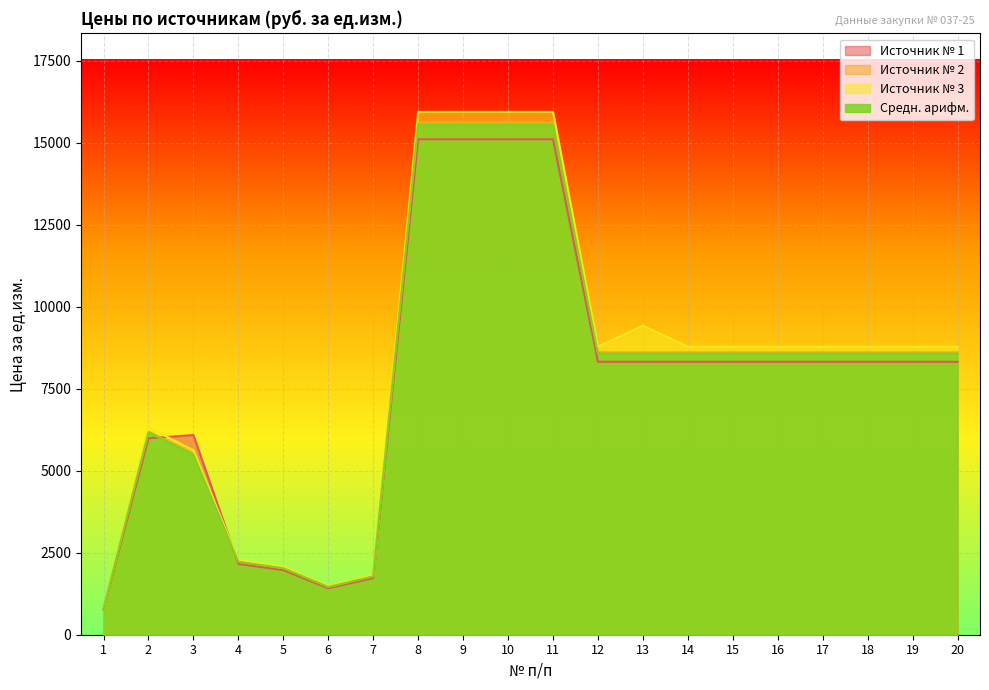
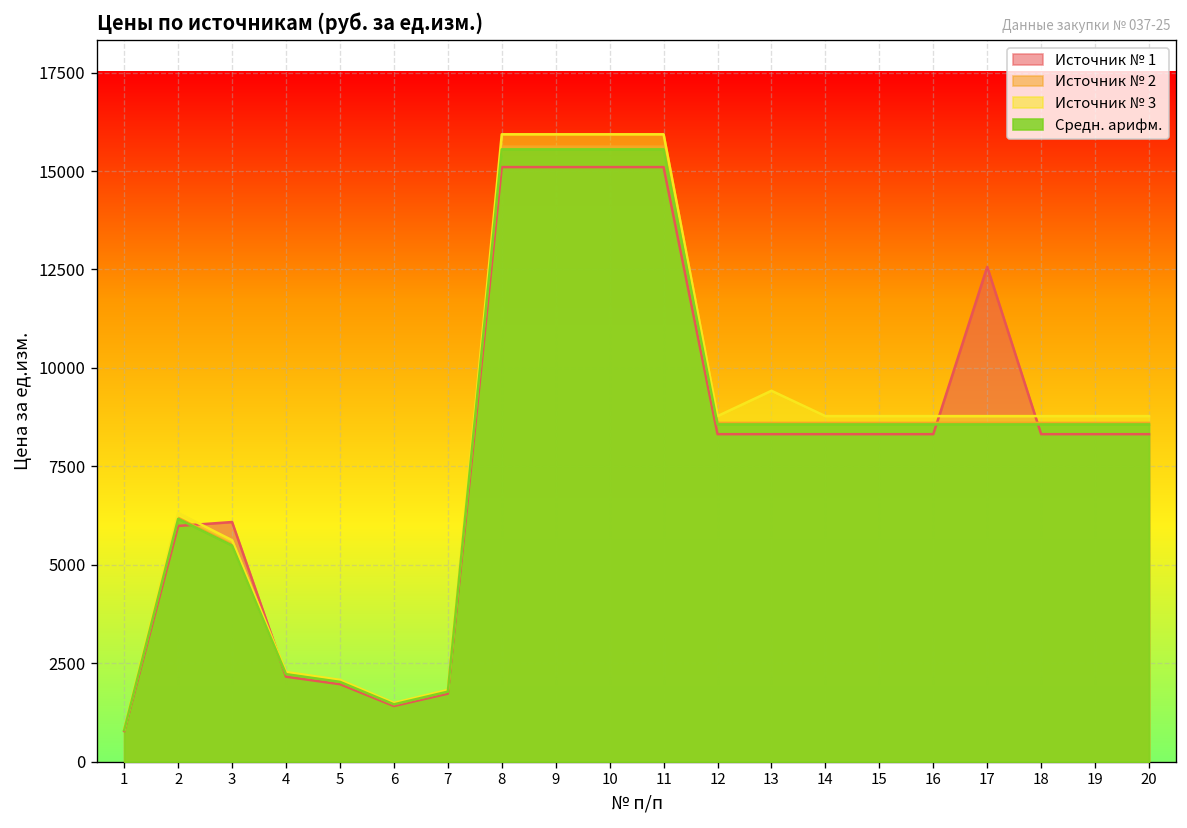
Источник № 1, 17: 8300 -> 12600
